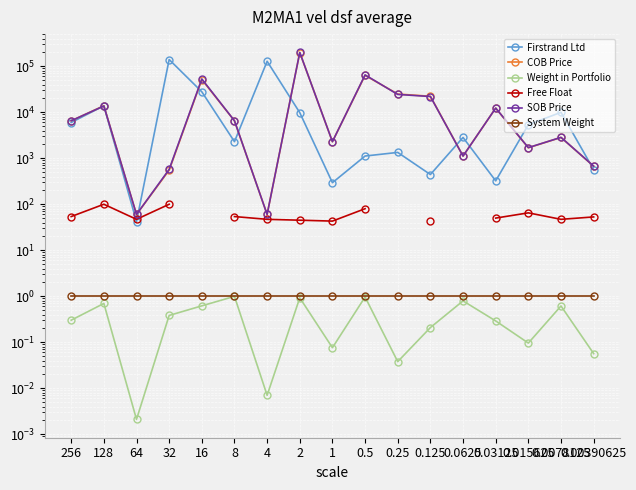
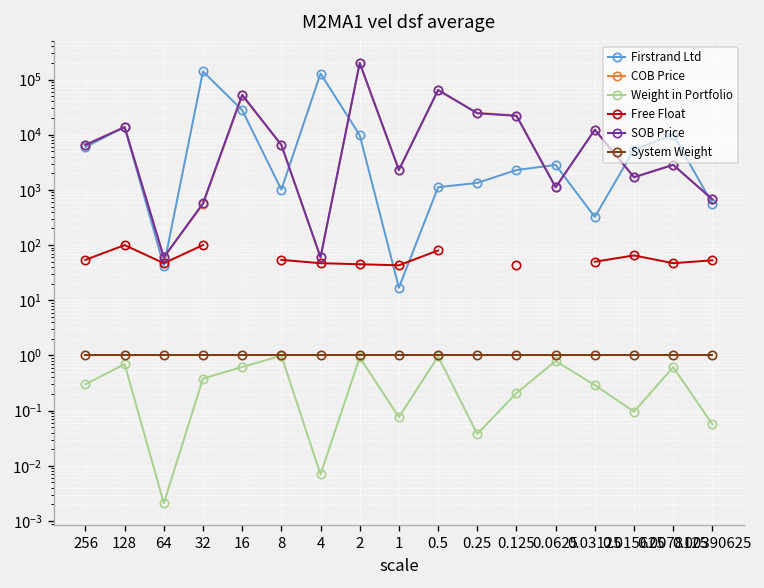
Firstrand Ltd, 8: 2000 -> 1000
Firstrand Ltd, 1: 300 -> 17
Firstrand Ltd, 0.125: 400 -> 2000
